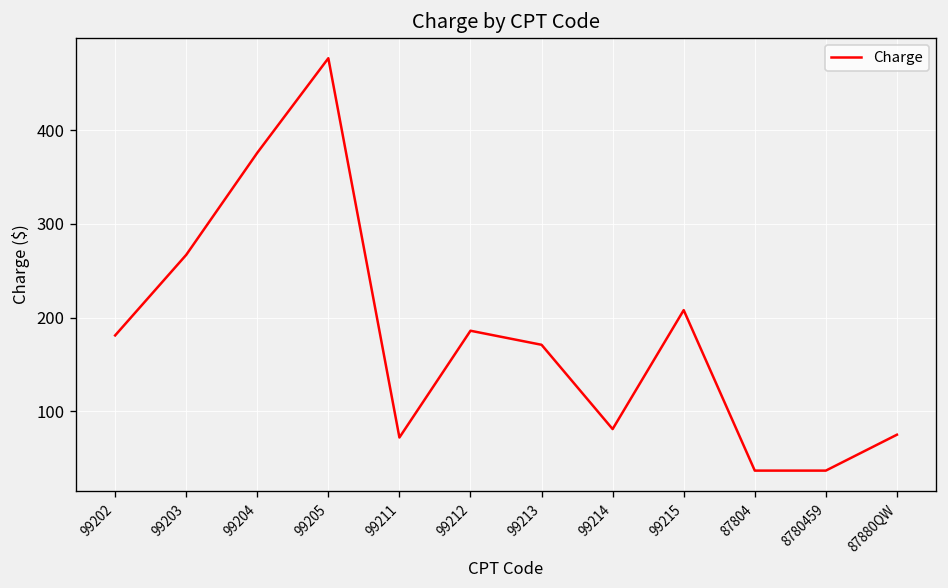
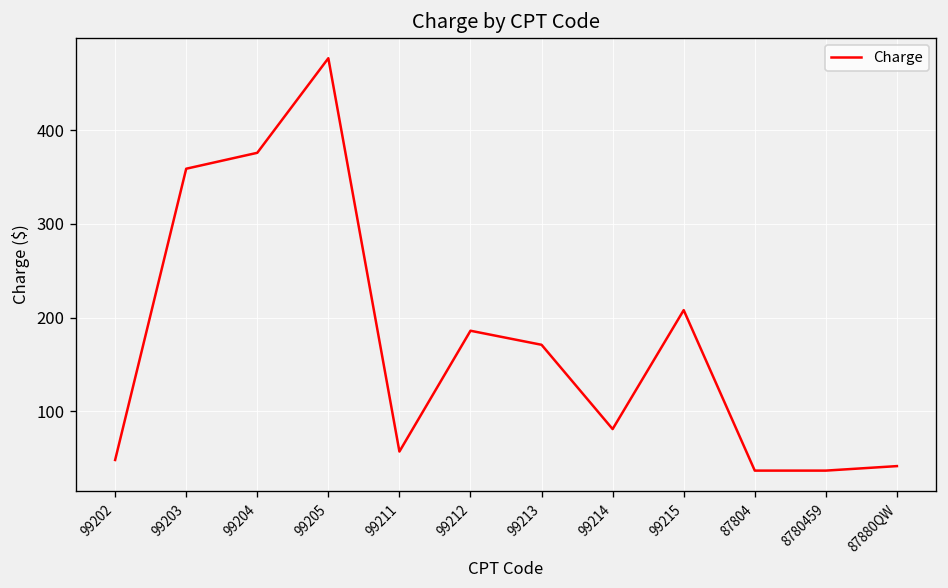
99202: 180 -> 50
99203: 270 -> 360
99211: 70 -> 60
87880QW: 70 -> 40
